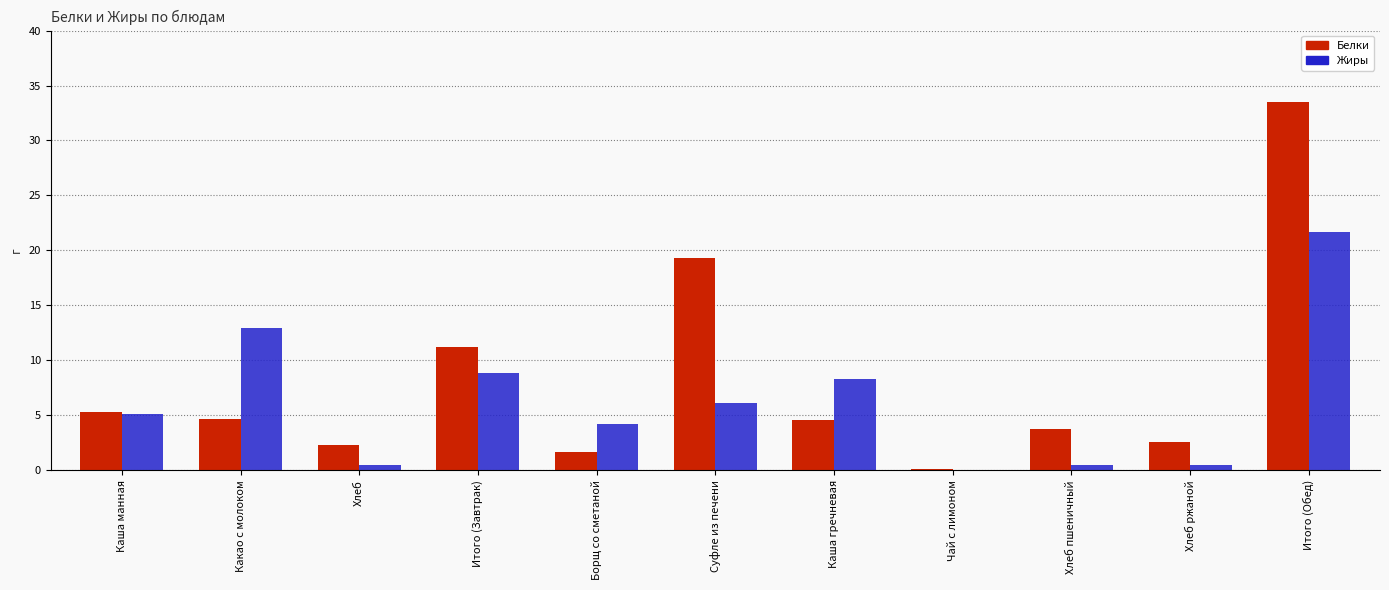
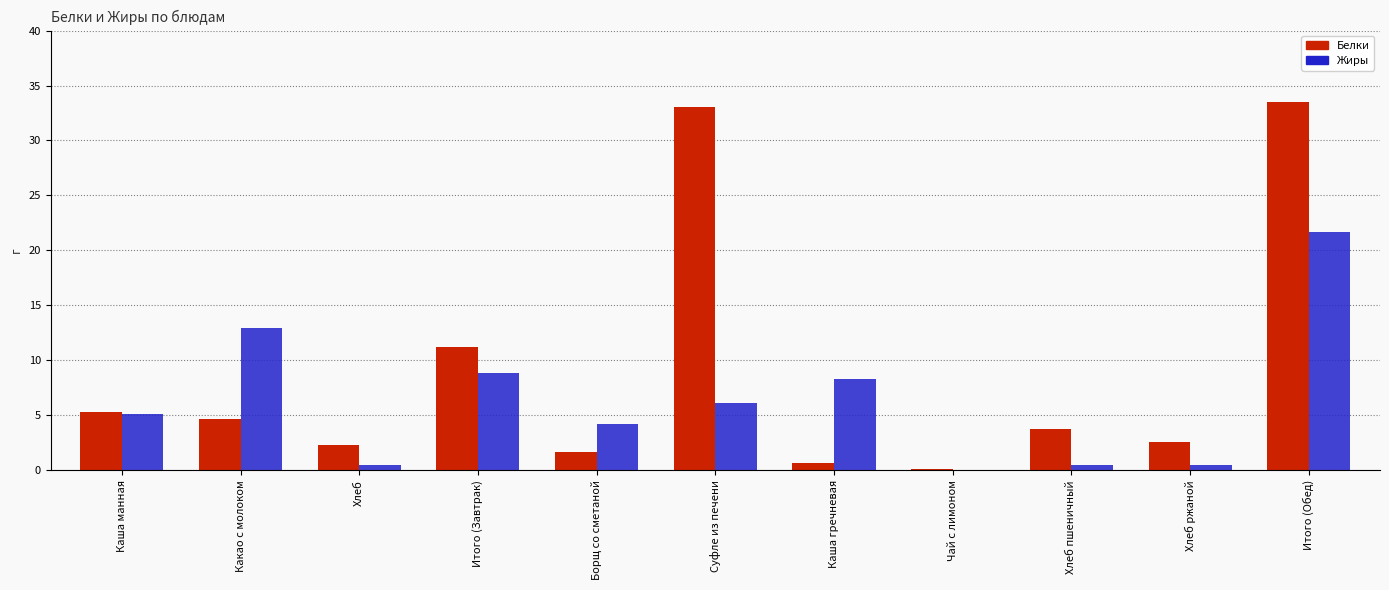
Белки, Суфле из печени: 19.3 -> 33.0
Белки, Каша гречневая: 4.6 -> 0.7
